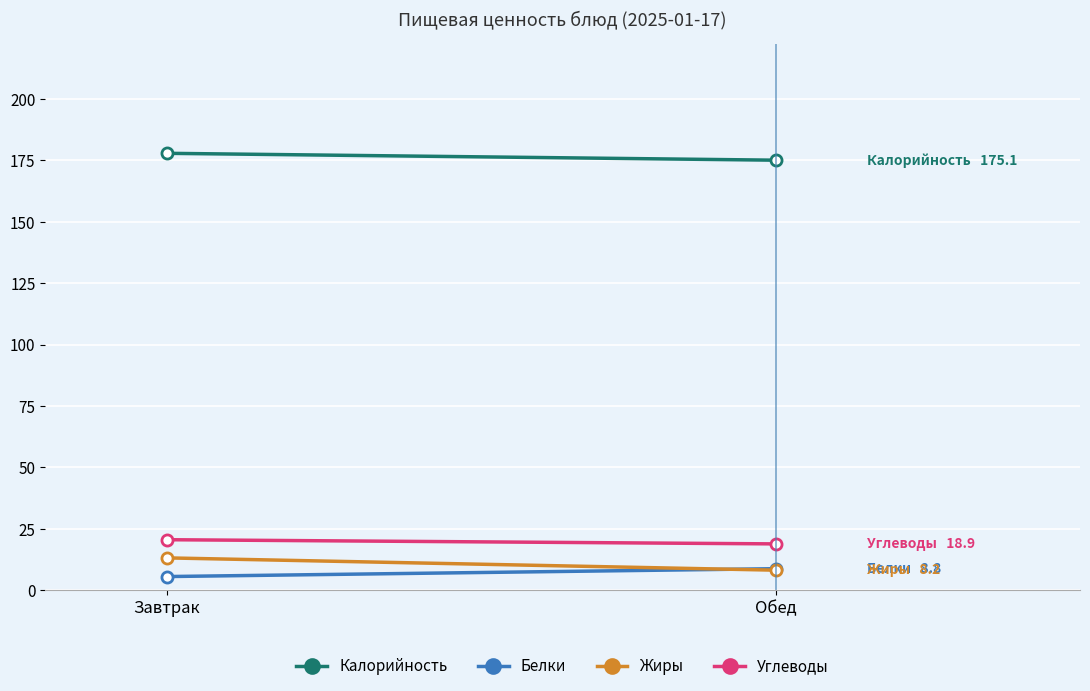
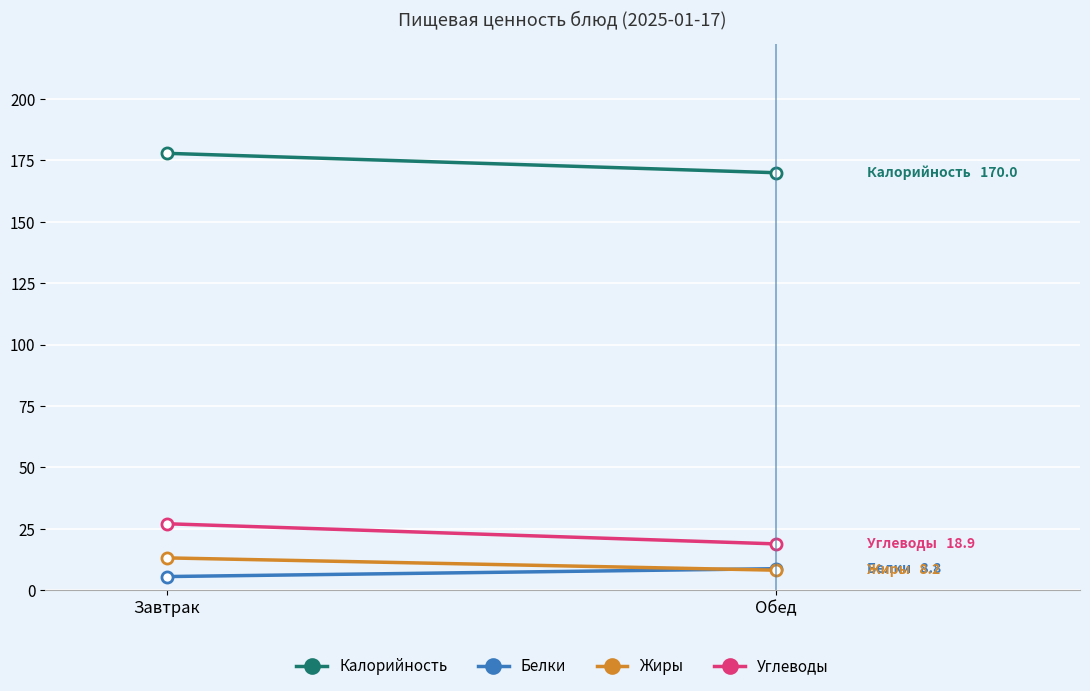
Углеводы, Завтрак: 21 -> 27
Калорийность, Обед: 175.1 -> 170.0
